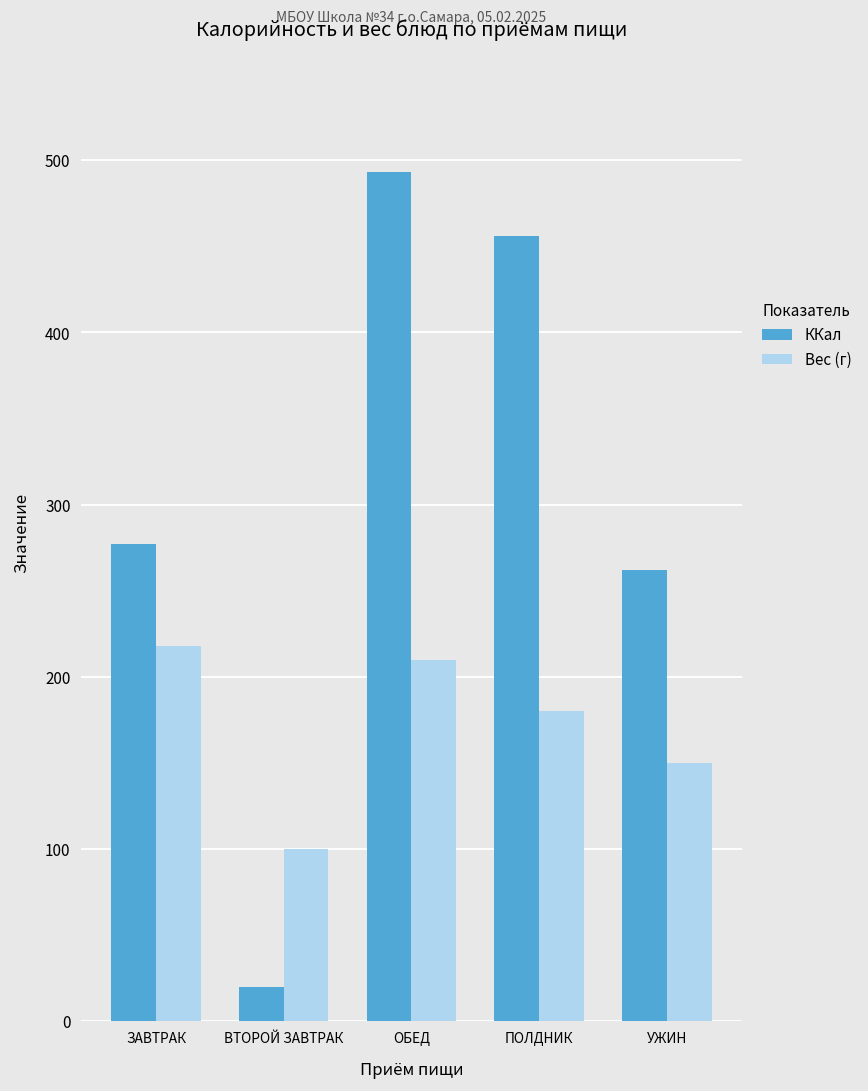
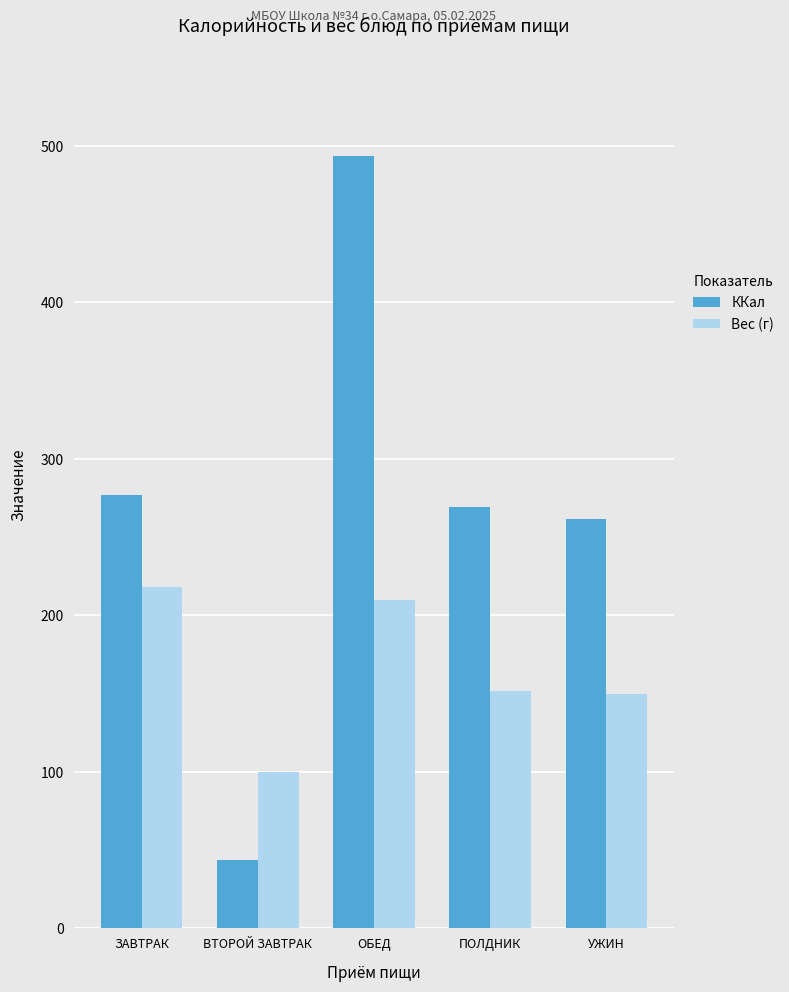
ККал, ВТОРОЙ ЗАВТРАК: 20 -> 44
ККал, ПОЛДНИК: 456 -> 269
Вес (г), ПОЛДНИК: 180 -> 152
